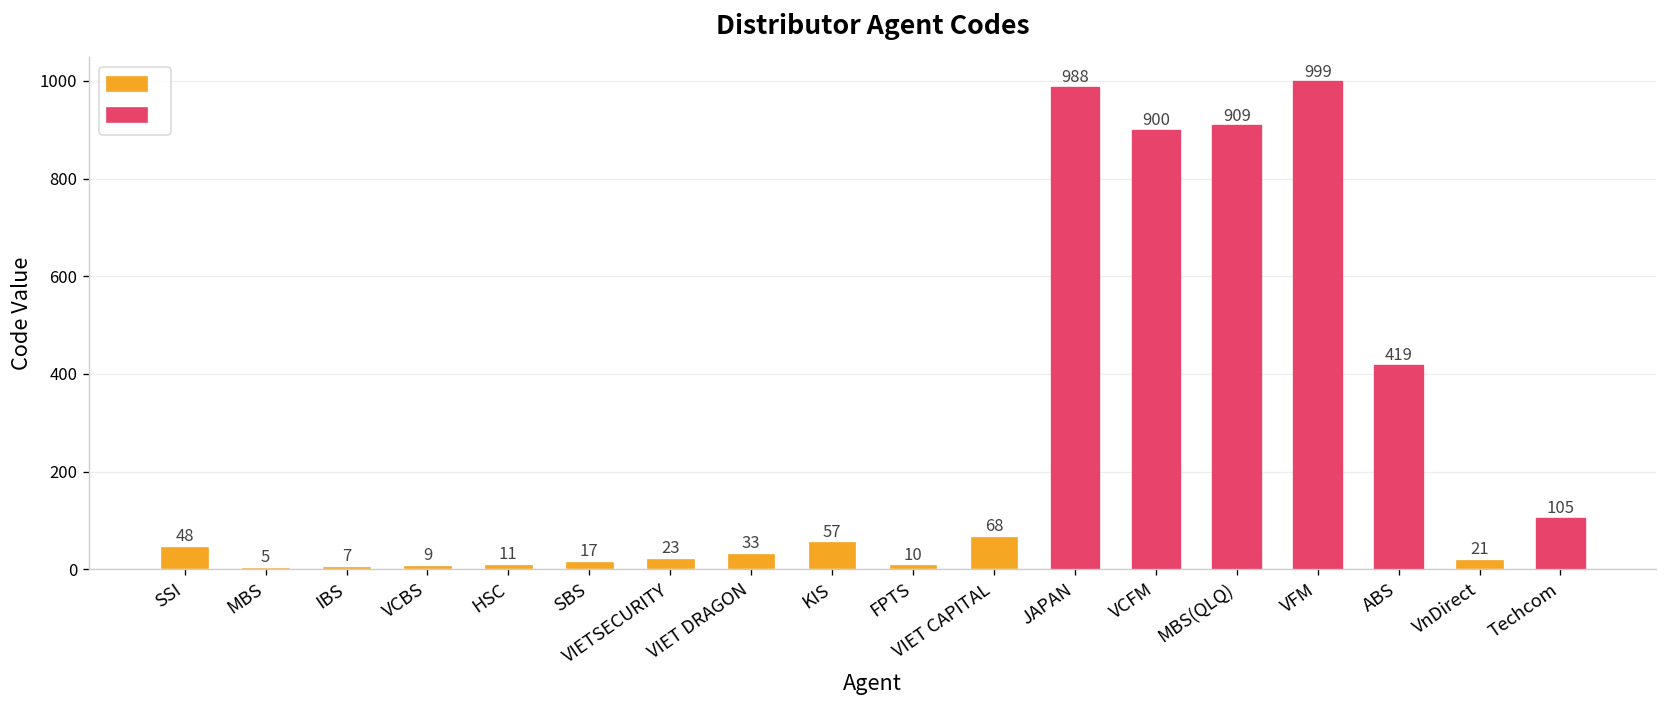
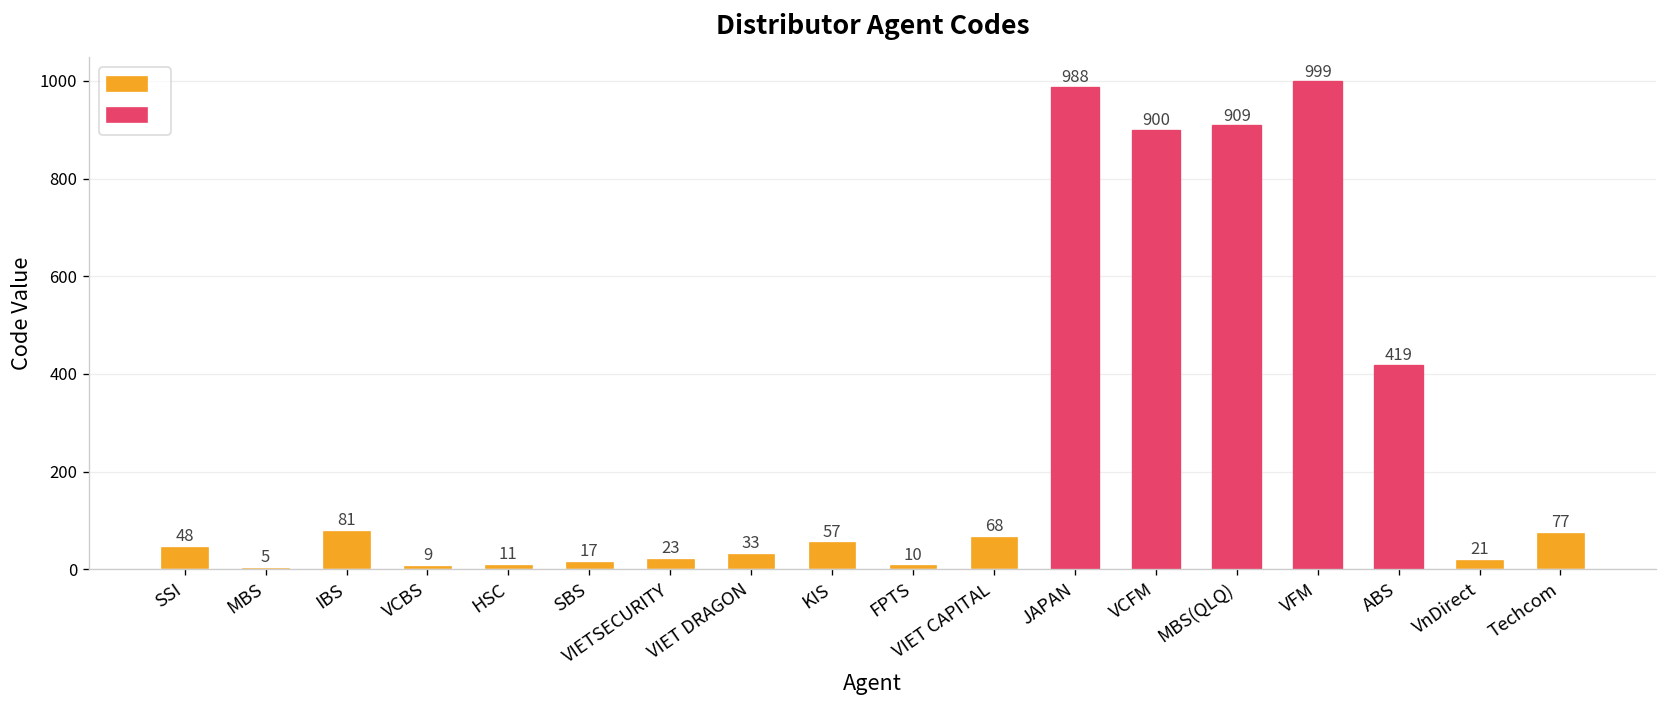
IBS: 7 -> 81
Techcom: 105 -> 77
